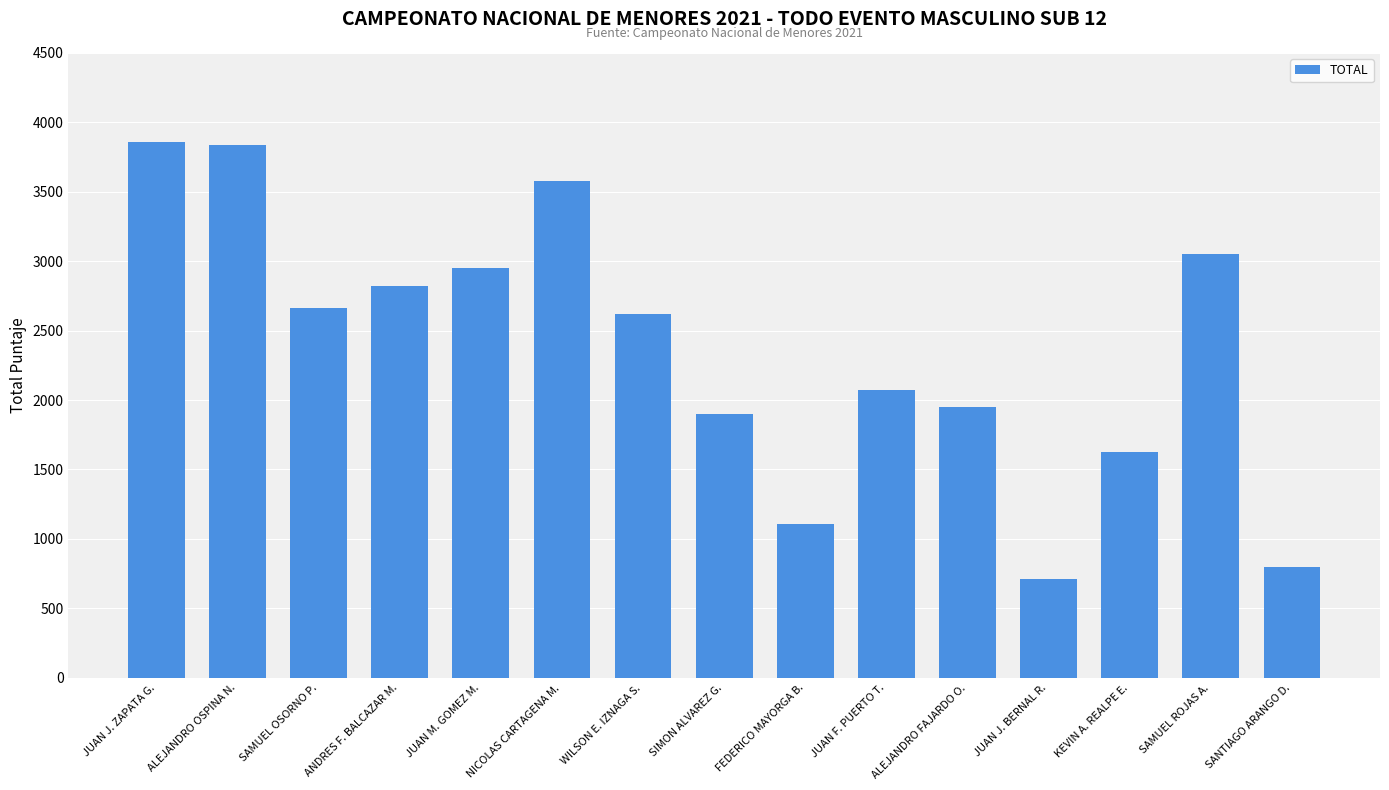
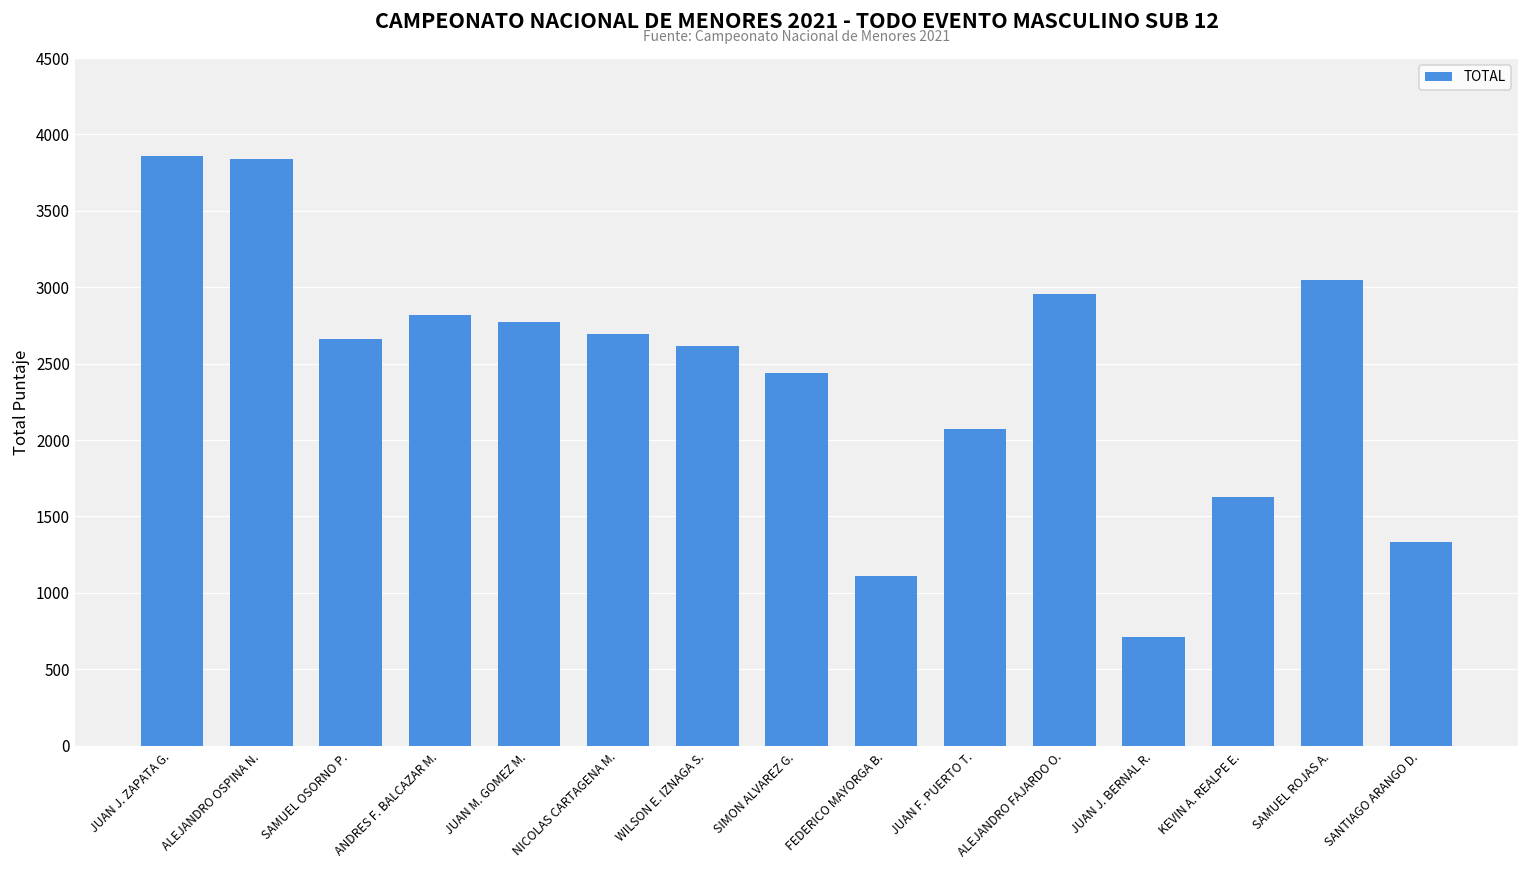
JUAN M. GOMEZ M.: 2950 -> 2770
NICOLAS CARTAGENA M.: 3580 -> 2690
SIMON ALVAREZ G.: 1900 -> 2440
ALEJANDRO FAJARDO O.: 1950 -> 2950
SANTIAGO ARANGO D.: 800 -> 1330
